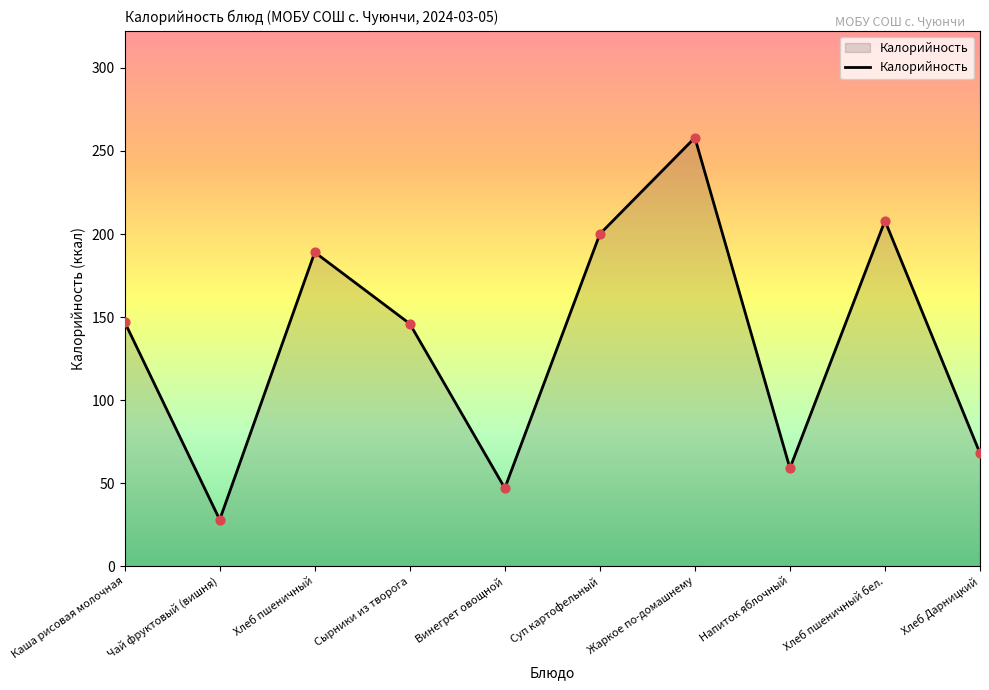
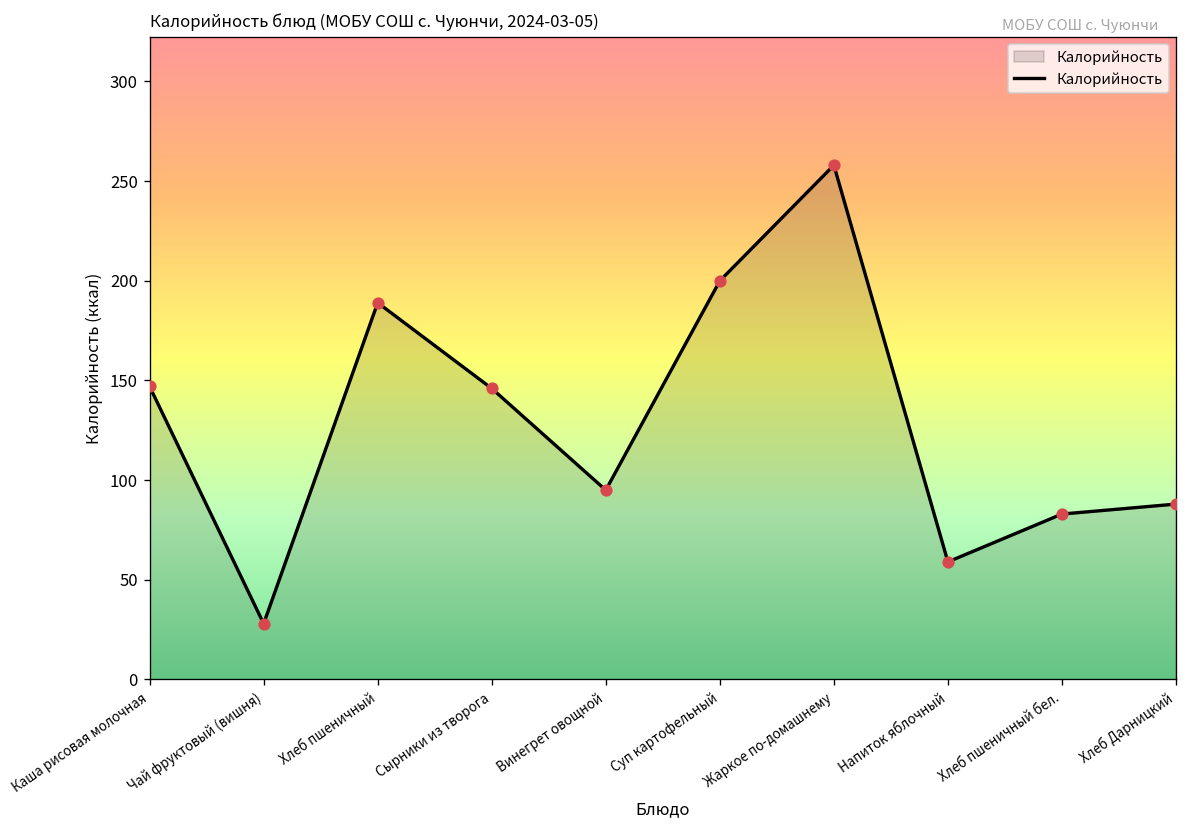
Винегрет овощной: 47 -> 95
Хлеб пшеничный бел.: 208 -> 83
Хлеб Дарницкий: 68 -> 88
